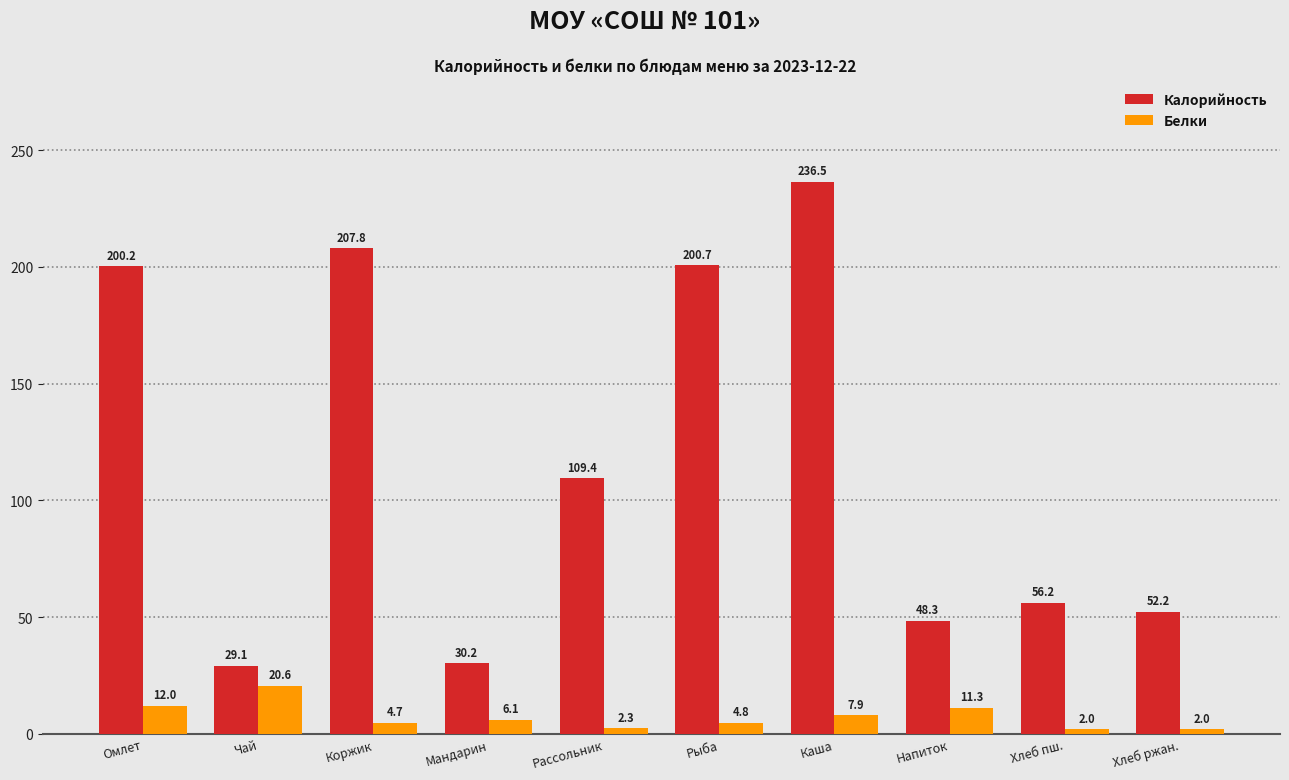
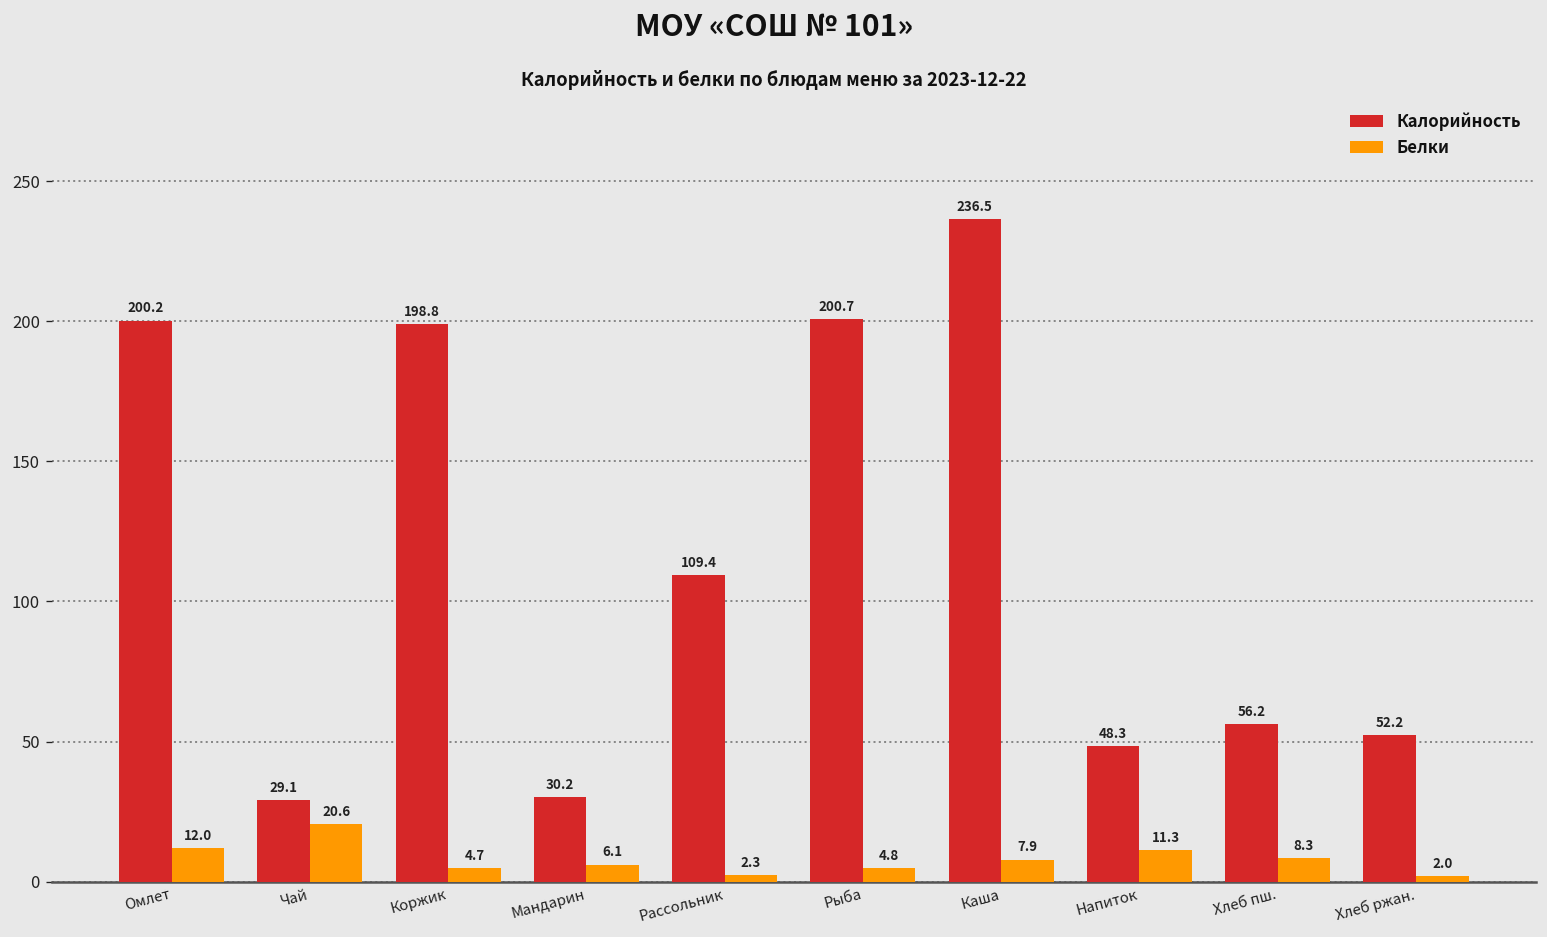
Калорийность, Коржик: 207.8 -> 198.8
Белки, Хлеб пш.: 2.0 -> 8.3
